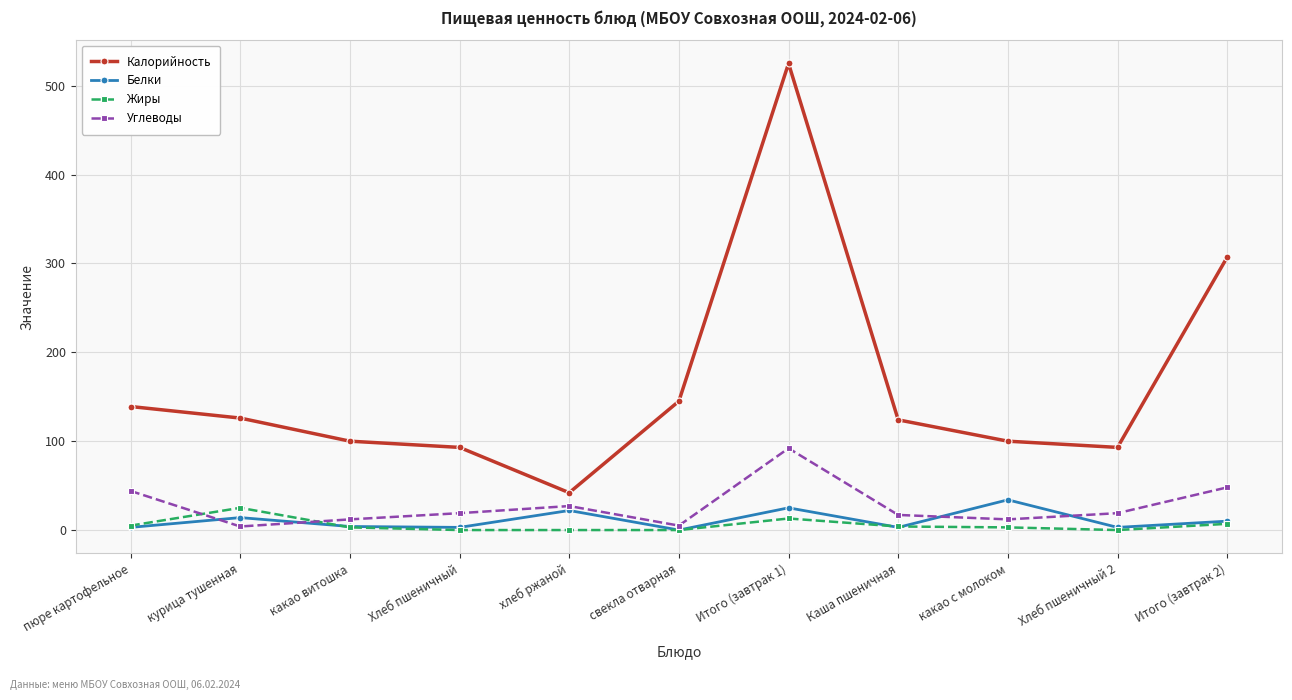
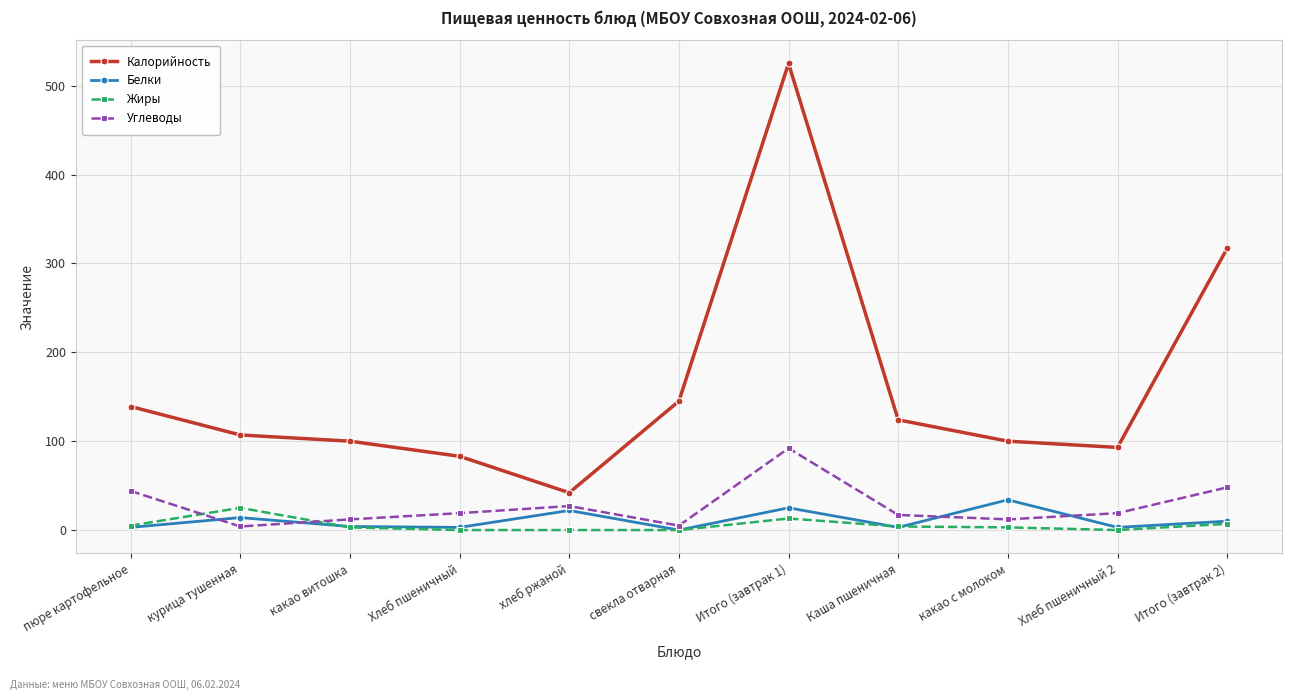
Калорийность, курица тушенная: 130 -> 110
Калорийность, Хлеб пшеничный: 90 -> 80
Калорийность, Итого (завтрак 2): 310 -> 320
